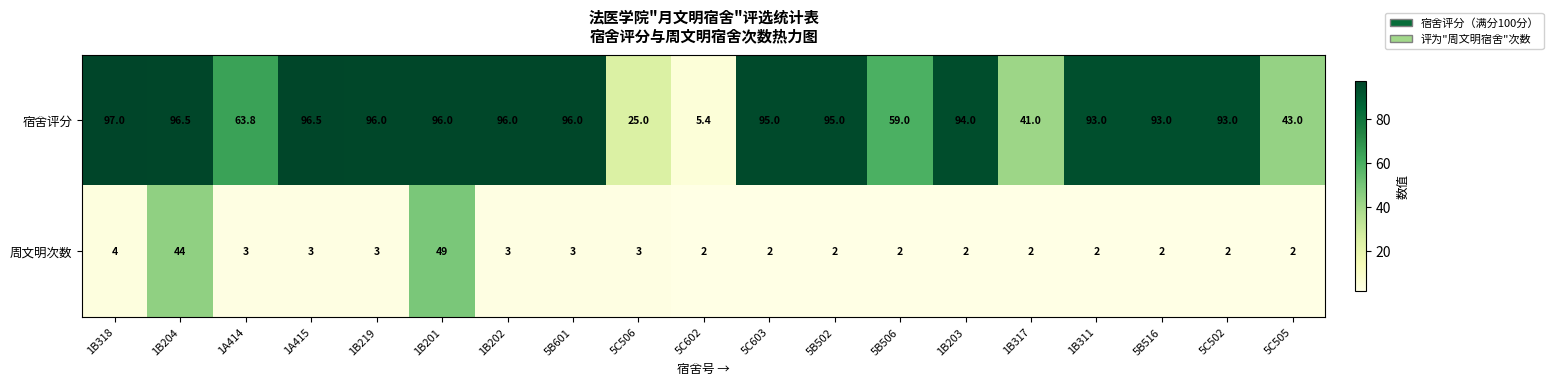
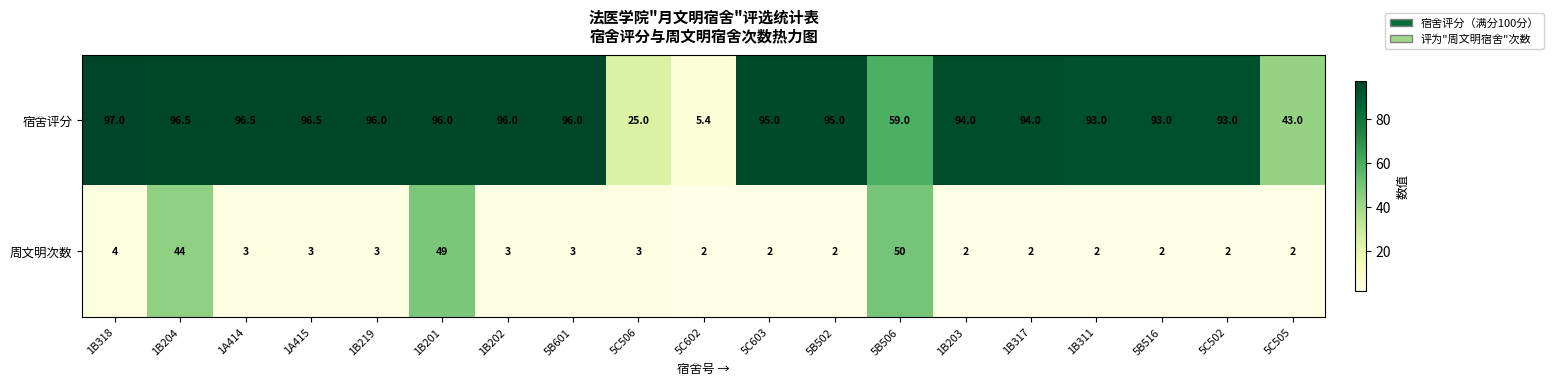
宿舍评分, 1A414: 63.8 -> 96.5
宿舍评分, 1B317: 41.0 -> 94.0
周文明次数, 5B506: 2 -> 50
